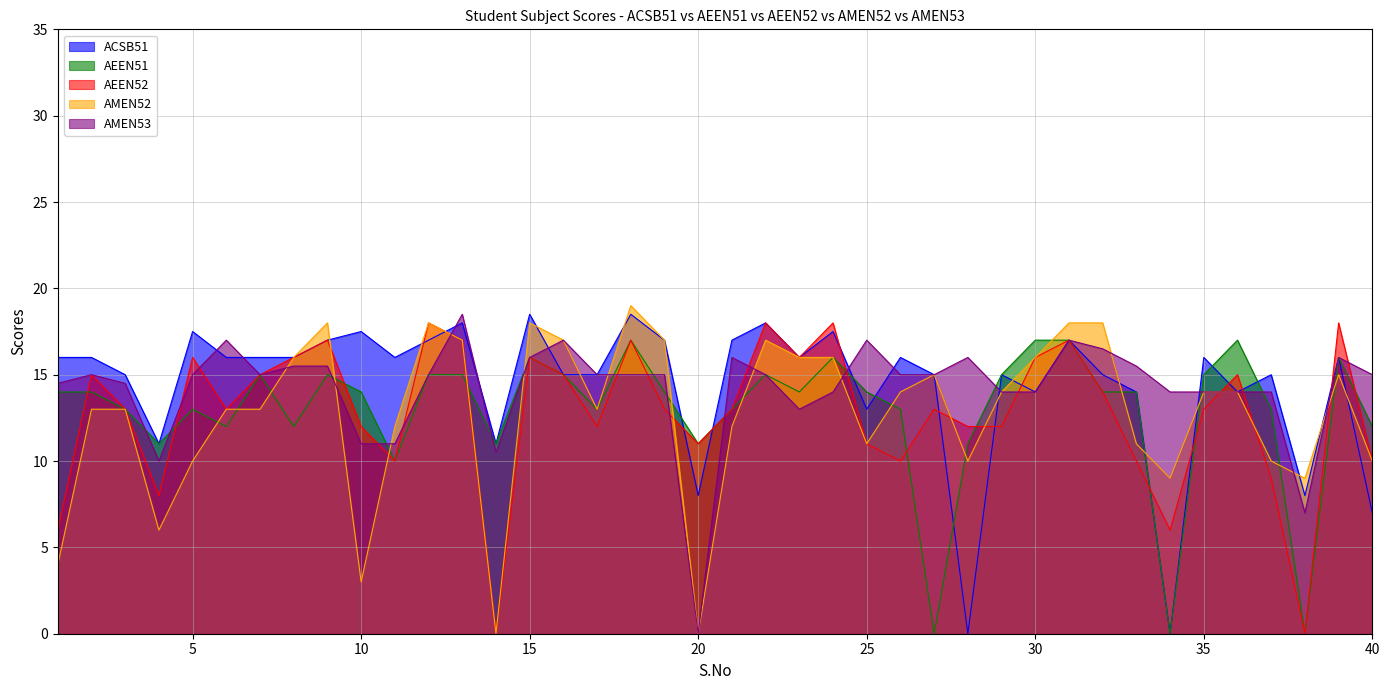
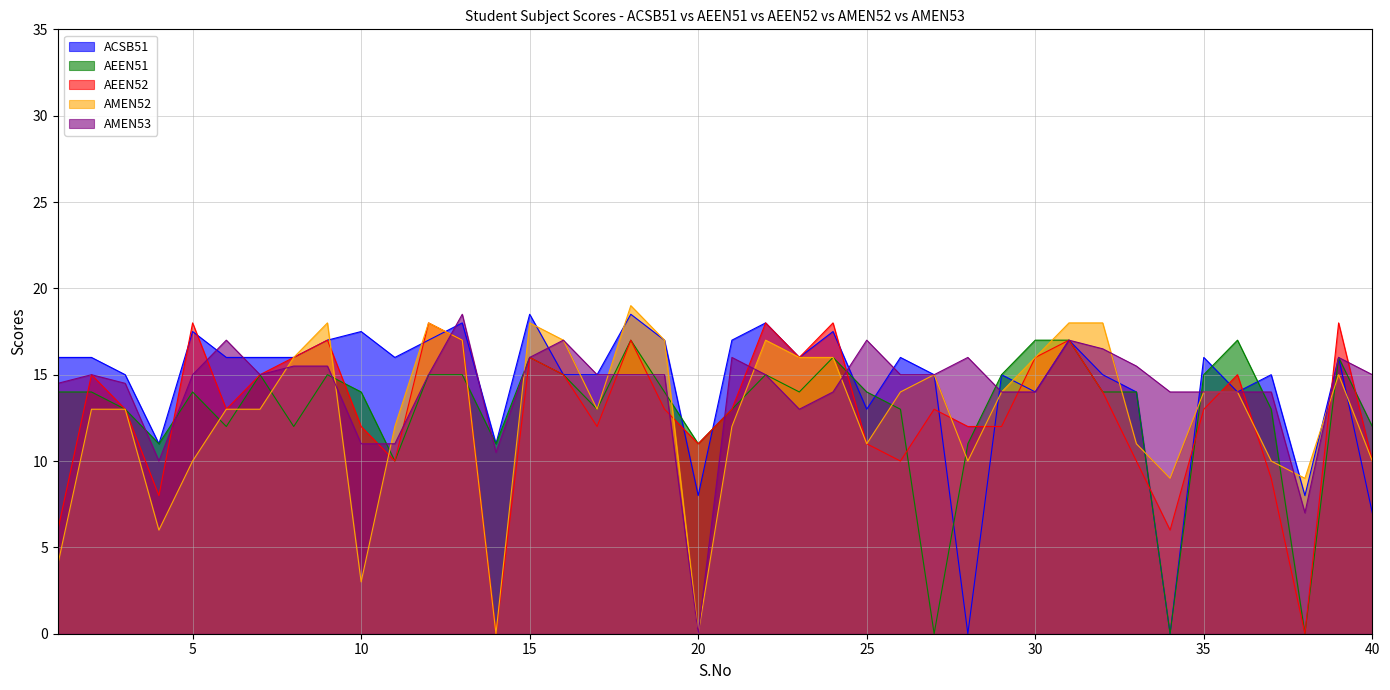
AEEN51, 5: 13 -> 14
AEEN52, 5: 16 -> 18
